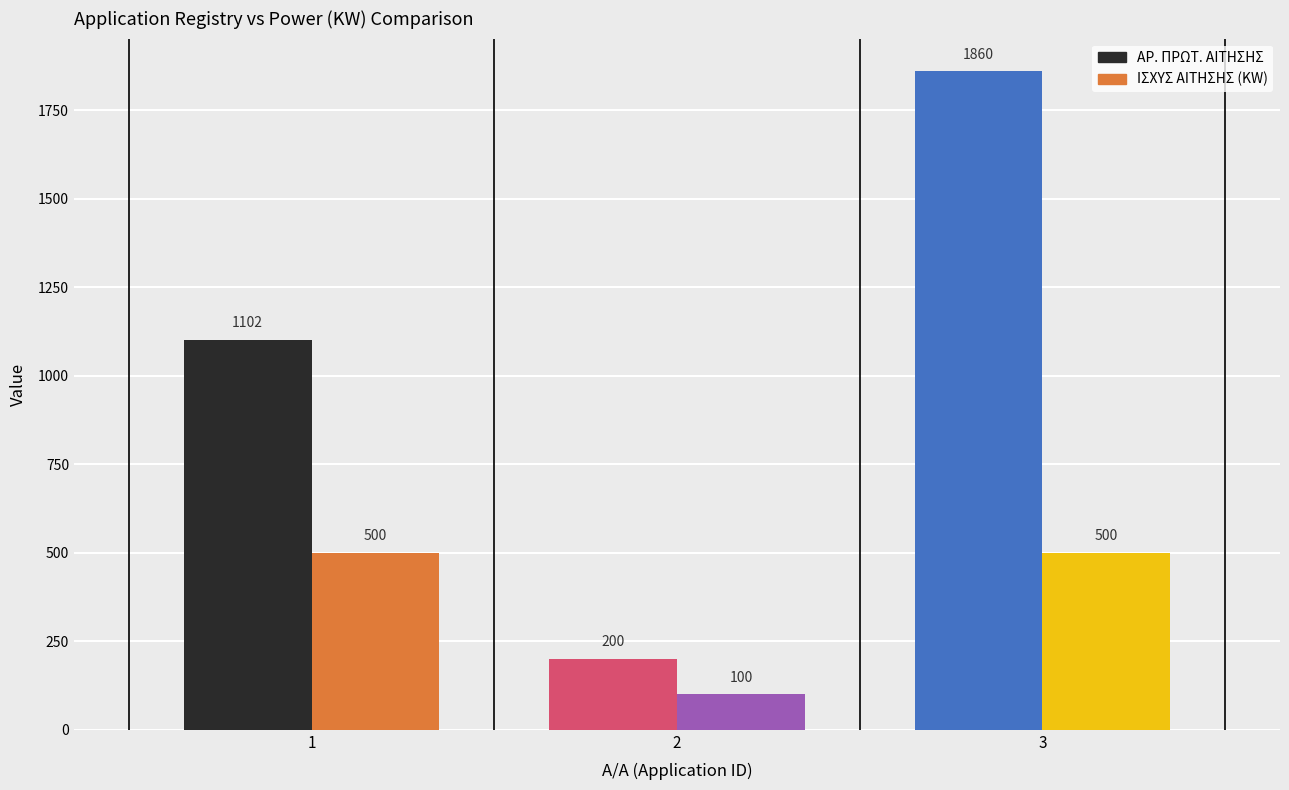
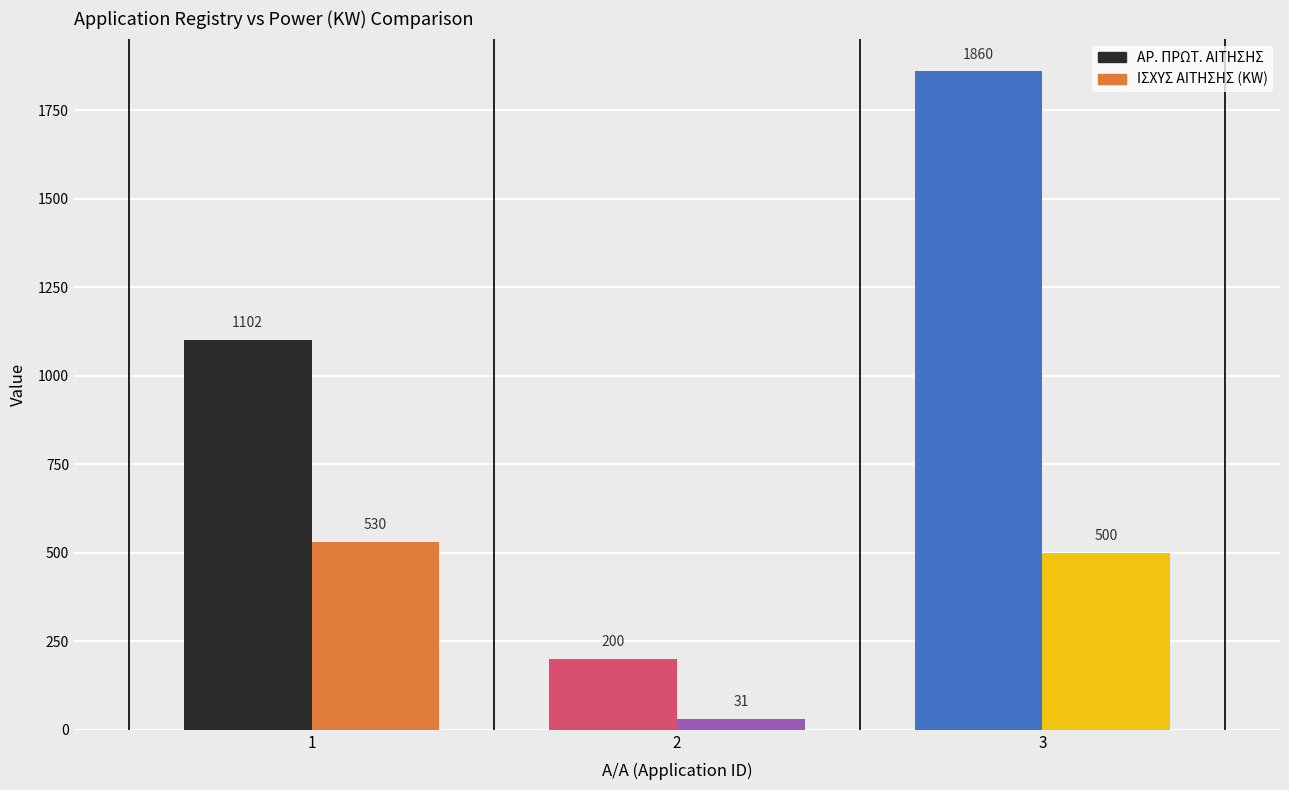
ΙΣΧΥΣ ΑΙΤΗΣΗΣ (KW), 1: 500 -> 530
ΙΣΧΥΣ ΑΙΤΗΣΗΣ (KW), 2: 100 -> 31
